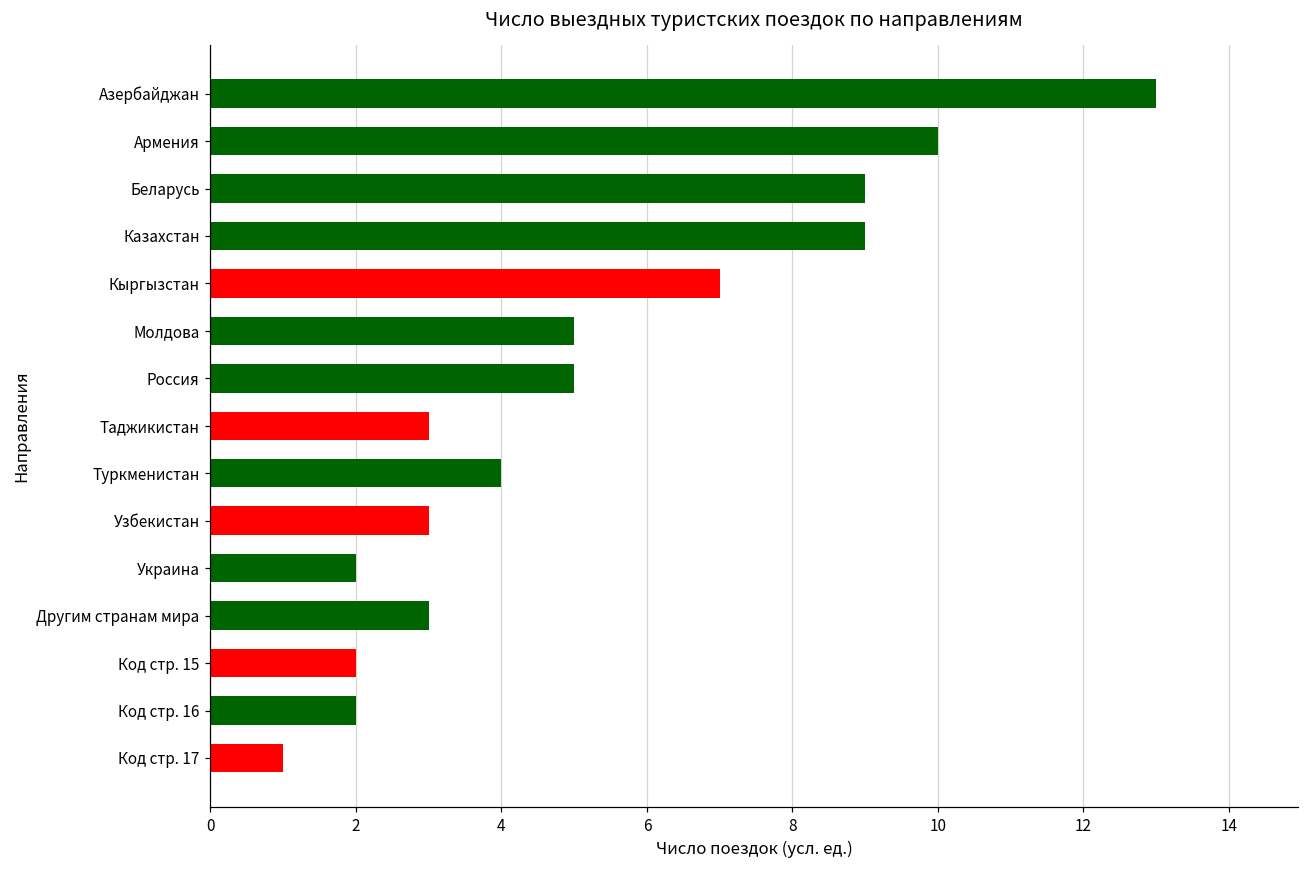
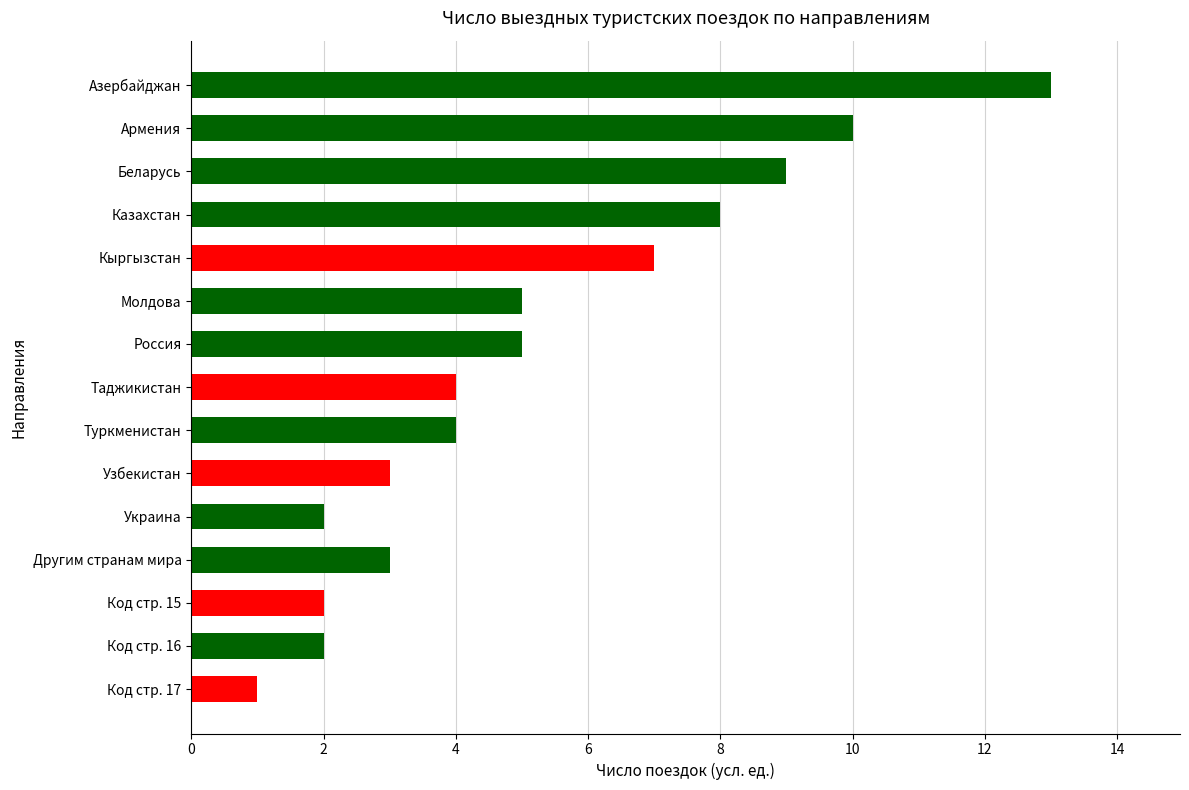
Казахстан: 9 -> 8
Таджикистан: 3 -> 4
